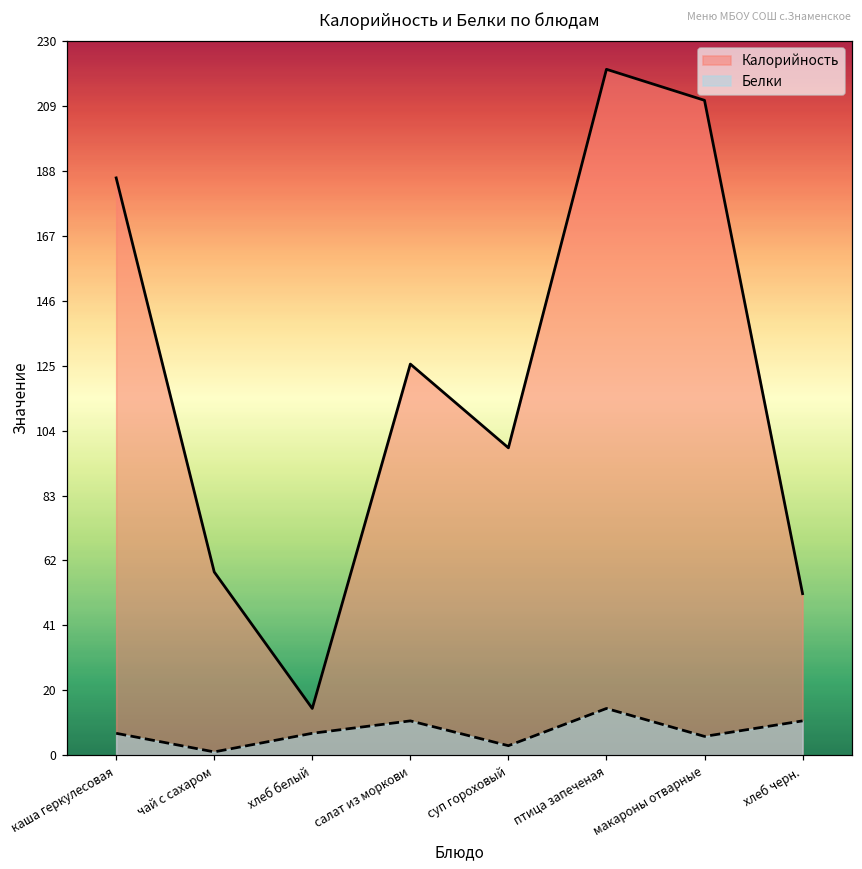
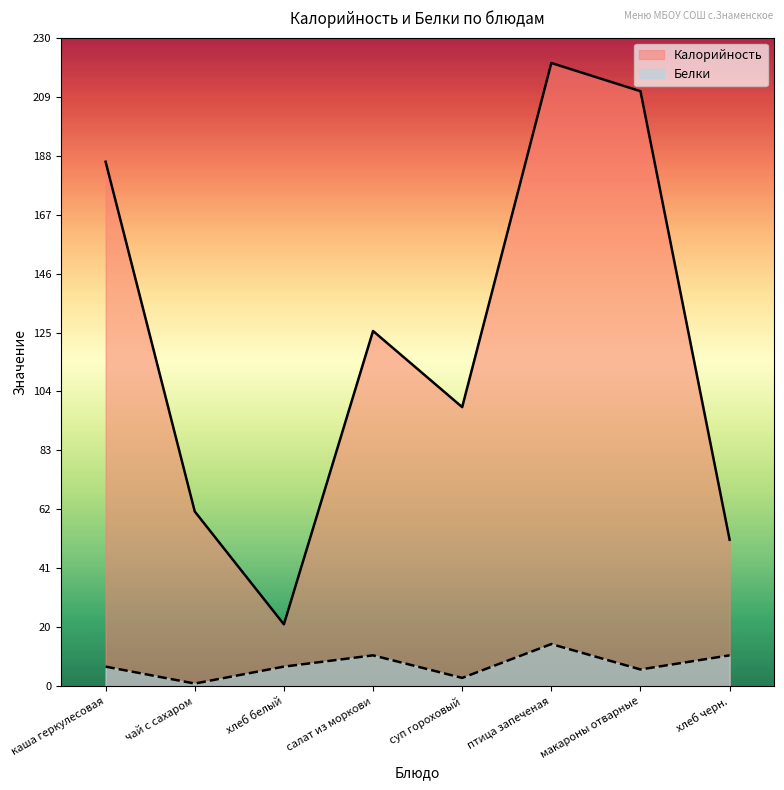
Калорийность, чай с сахаром: 59 -> 62
Калорийность, хлеб белый: 15 -> 22
